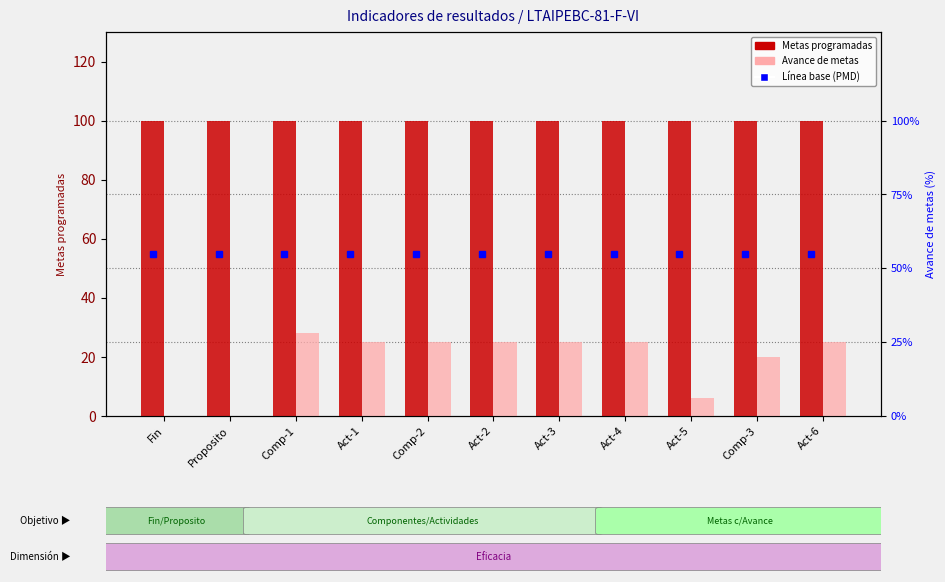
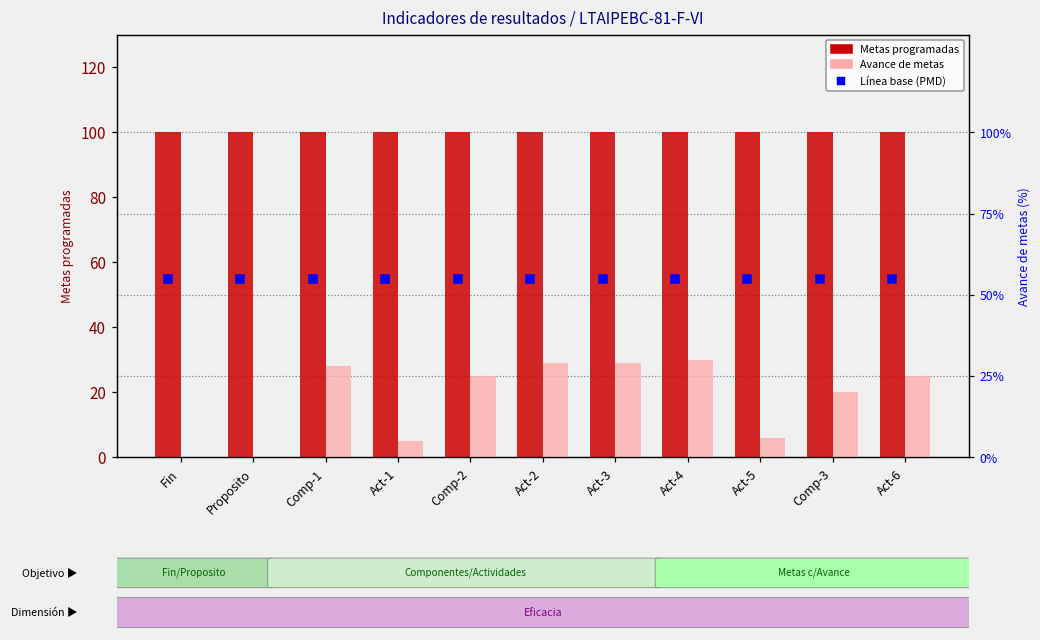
Avance de metas, Act-1: 25 -> 5
Avance de metas, Act-2: 25 -> 29
Avance de metas, Act-3: 25 -> 29
Avance de metas, Act-4: 25 -> 30
